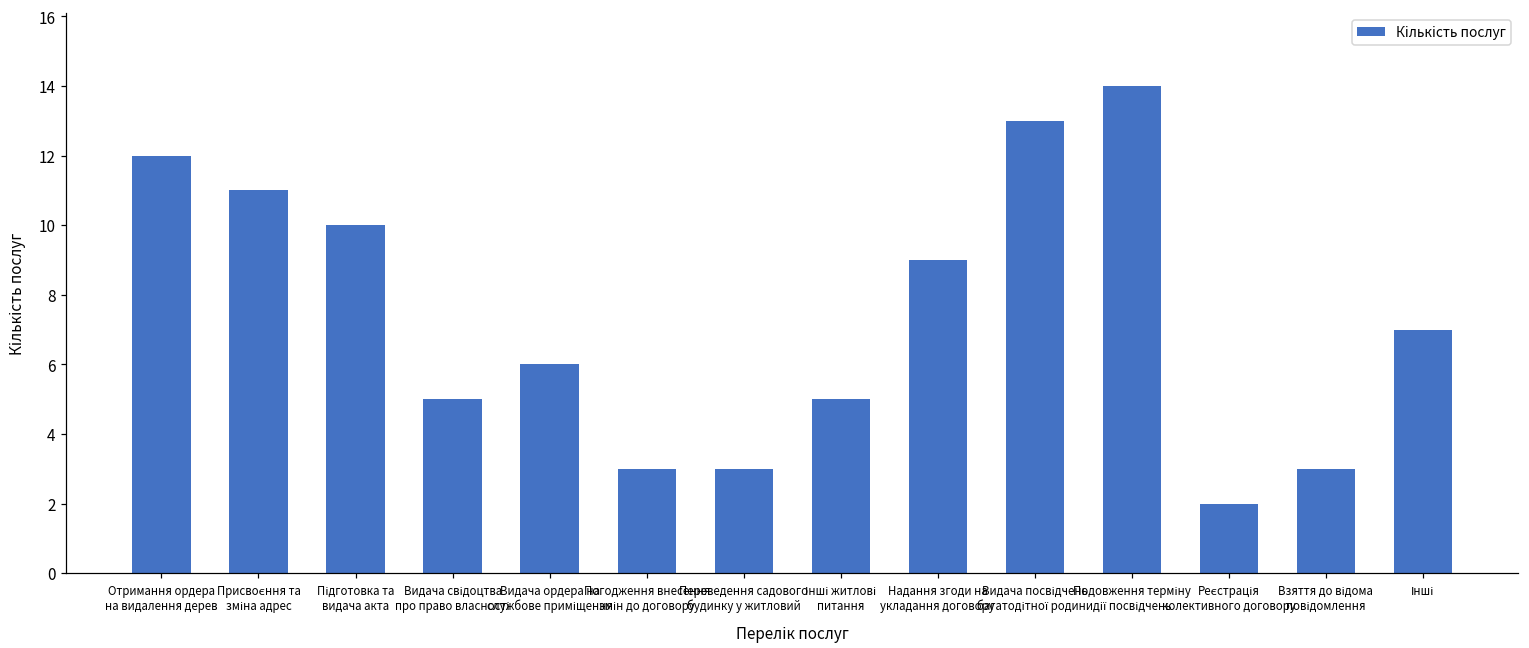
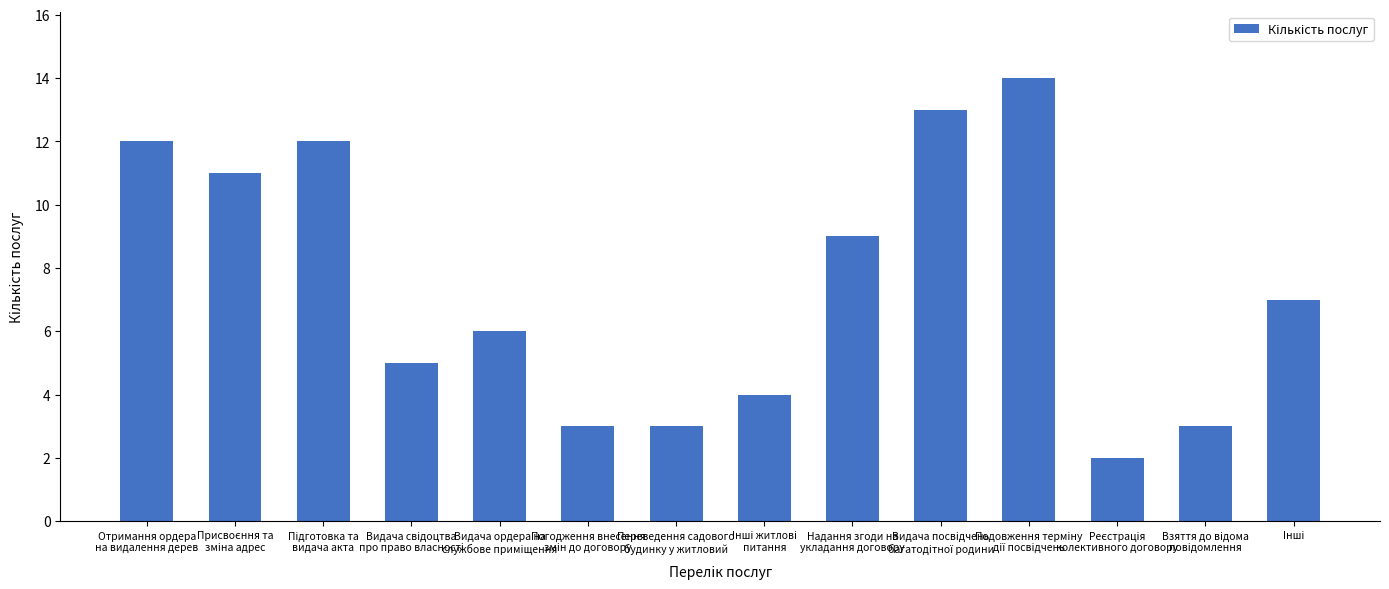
Підготовка та видача акта: 10 -> 12
Інші житлові питання: 5 -> 4
